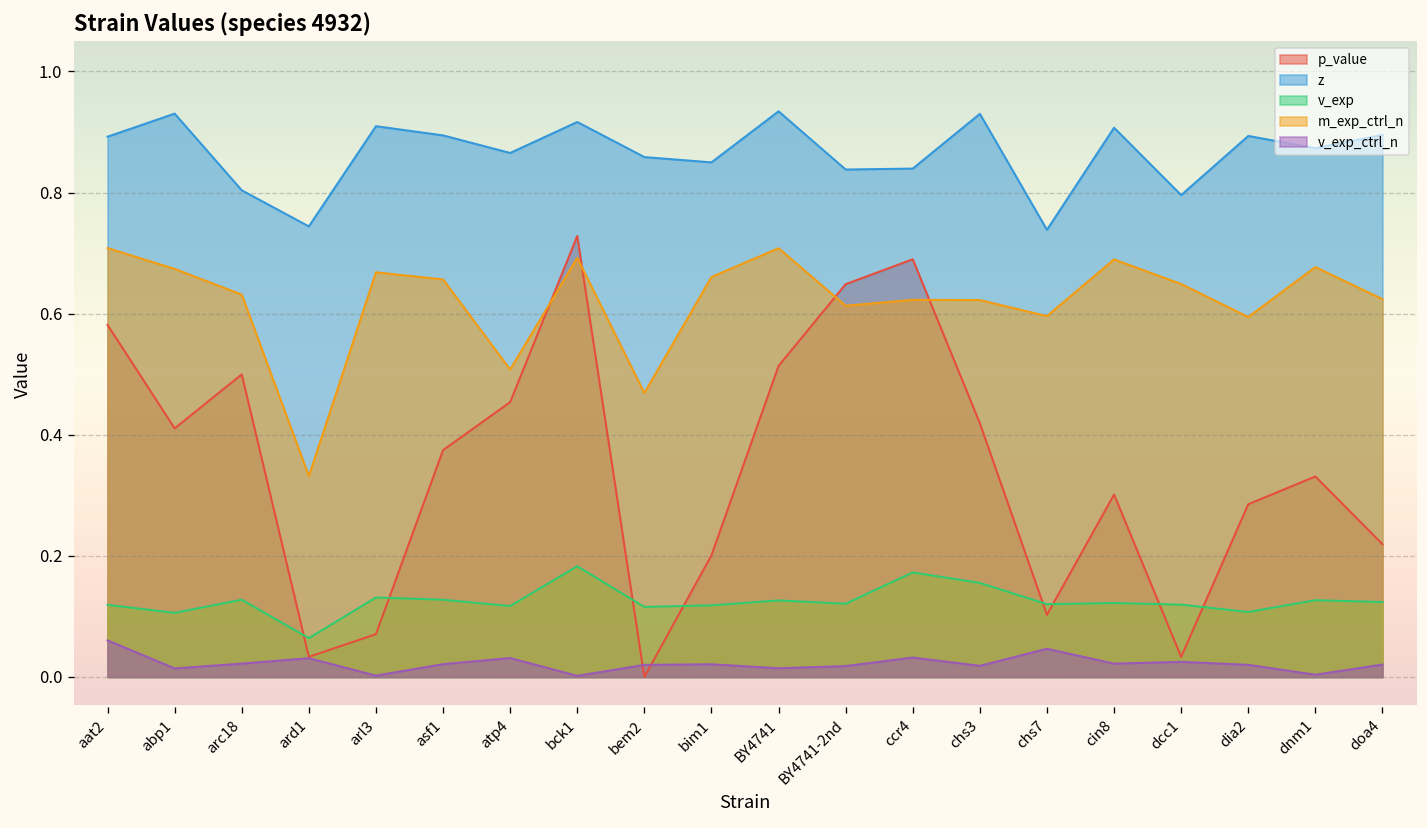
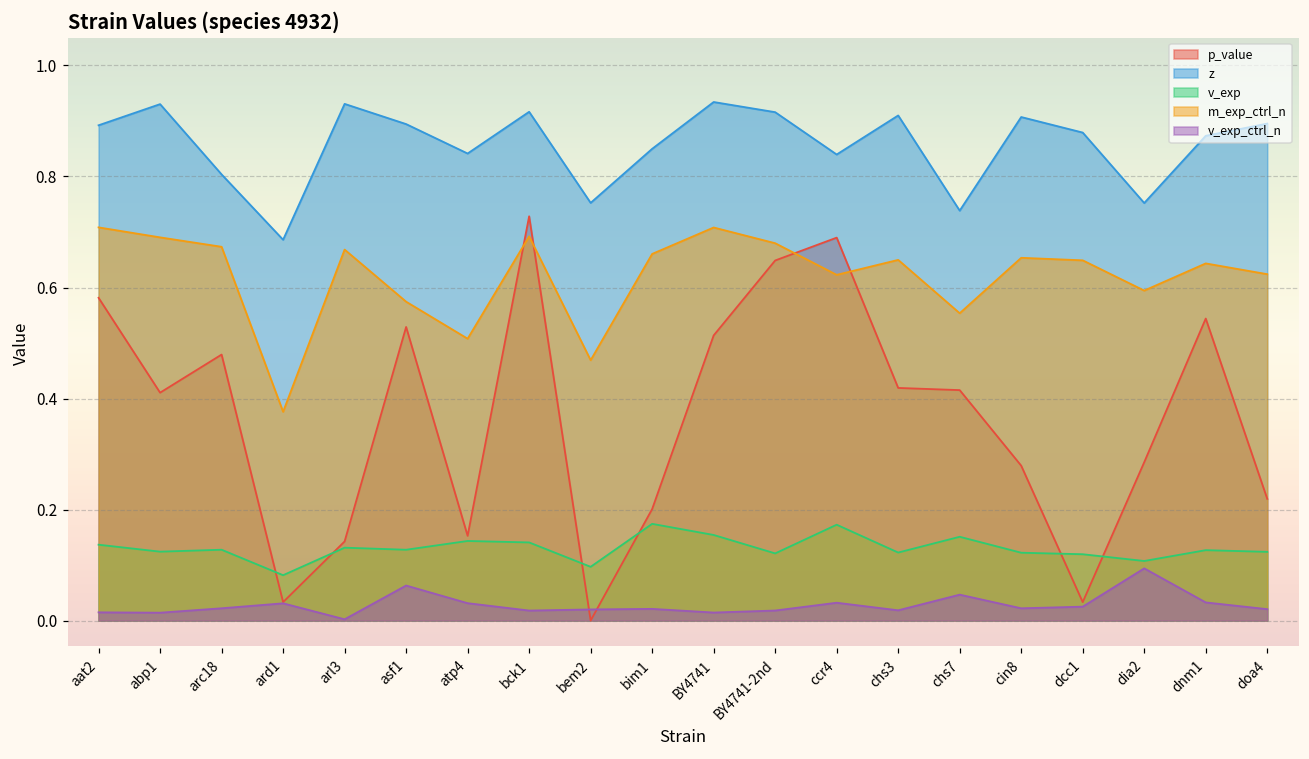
v_exp, aat2: 0.12 -> 0.14
v_exp_ctrl_n, aat2: 0.06 -> 0.01
v_exp, abp1: 0.11 -> 0.12
m_exp_ctrl_n, abp1: 0.67 -> 0.69
p_value, arc18: 0.50 -> 0.48
m_exp_ctrl_n, arc18: 0.63 -> 0.67
z, ard1: 0.74 -> 0.69
v_exp, ard1: 0.06 -> 0.08
m_exp_ctrl_n, ard1: 0.33 -> 0.38
p_value, arl3: 0.07 -> 0.14
z, arl3: 0.91 -> 0.93
p_value, asf1: 0.37 -> 0.53
m_exp_ctrl_n, asf1: 0.66 -> 0.57
v_exp_ctrl_n, asf1: 0.02 -> 0.06
p_value, atp4: 0.45 -> 0.15
z, atp4: 0.87 -> 0.84
v_exp, atp4: 0.12 -> 0.14
v_exp, bck1: 0.18 -> 0.14
v_exp_ctrl_n, bck1: 0.00 -> 0.02
z, bem2: 0.86 -> 0.75
v_exp, bem2: 0.12 -> 0.10
v_exp, bim1: 0.12 -> 0.17
v_exp, BY4741: 0.13 -> 0.15
z, BY4741-2nd: 0.84 -> 0.92
m_exp_ctrl_n, BY4741-2nd: 0.61 -> 0.68
z, chs3: 0.93 -> 0.91
v_exp, chs3: 0.16 -> 0.12
m_exp_ctrl_n, chs3: 0.62 -> 0.65
p_value, chs7: 0.10 -> 0.42
v_exp, chs7: 0.12 -> 0.15
m_exp_ctrl_n, chs7: 0.60 -> 0.55
p_value, cin8: 0.30 -> 0.28
m_exp_ctrl_n, cin8: 0.69 -> 0.65
z, dcc1: 0.80 -> 0.88
z, dia2: 0.89 -> 0.75
v_exp_ctrl_n, dia2: 0.02 -> 0.09
p_value, dnm1: 0.33 -> 0.54
m_exp_ctrl_n, dnm1: 0.68 -> 0.64
v_exp_ctrl_n, dnm1: 0.00 -> 0.03
